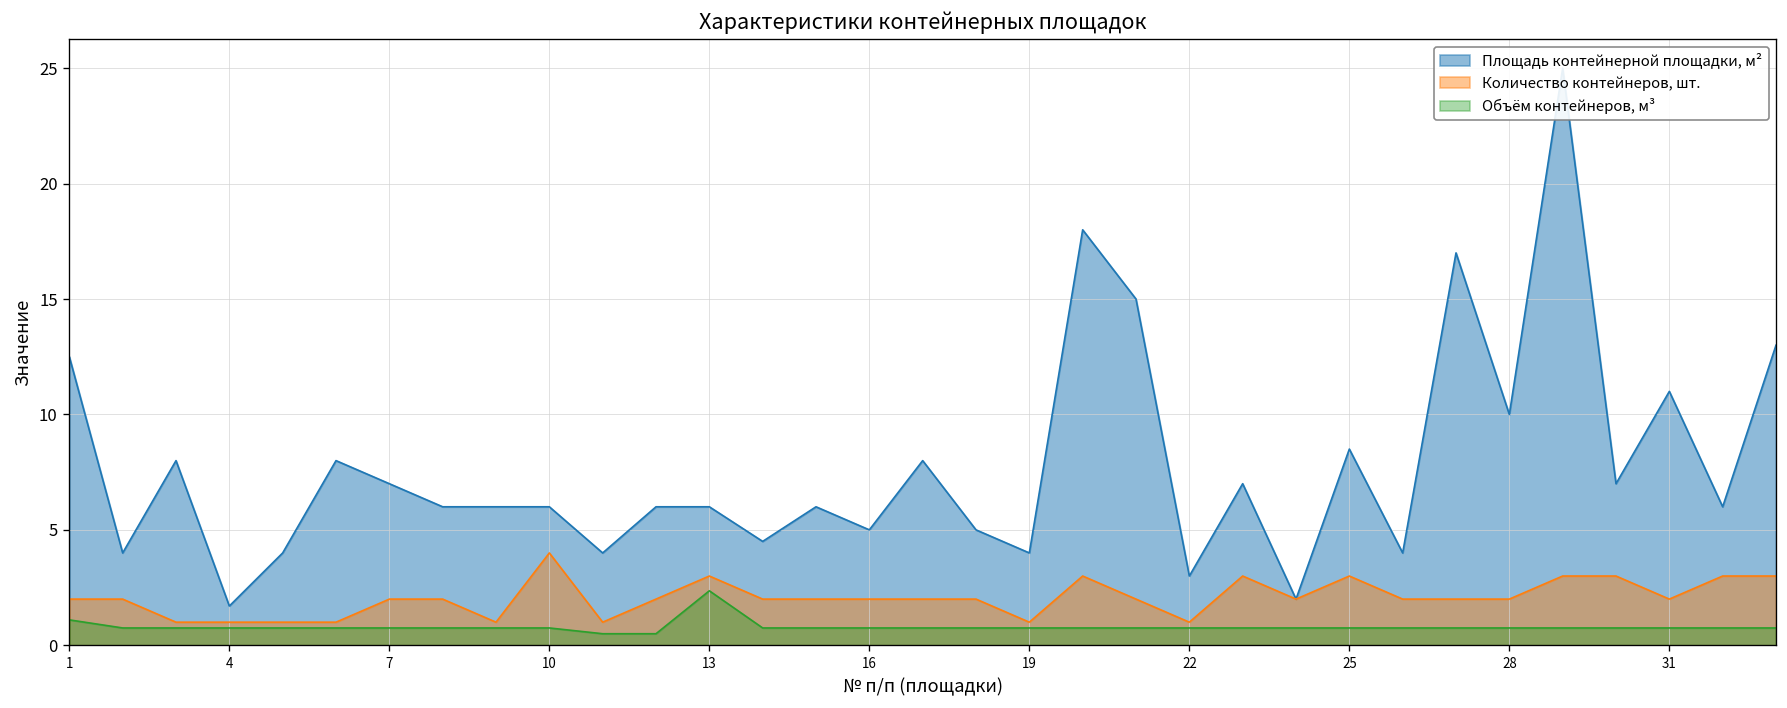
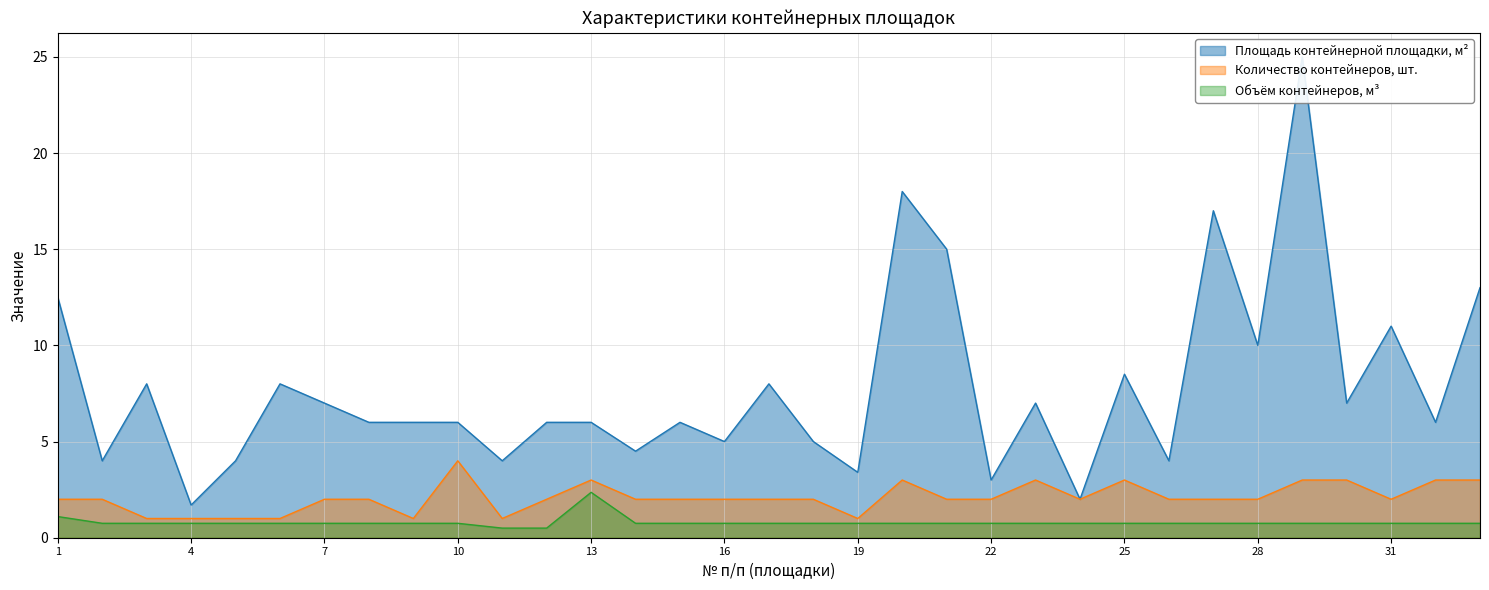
Площадь контейнерной площадки, м², 19: 4.0 -> 3.4
Количество контейнеров, шт., 22: 1 -> 2
